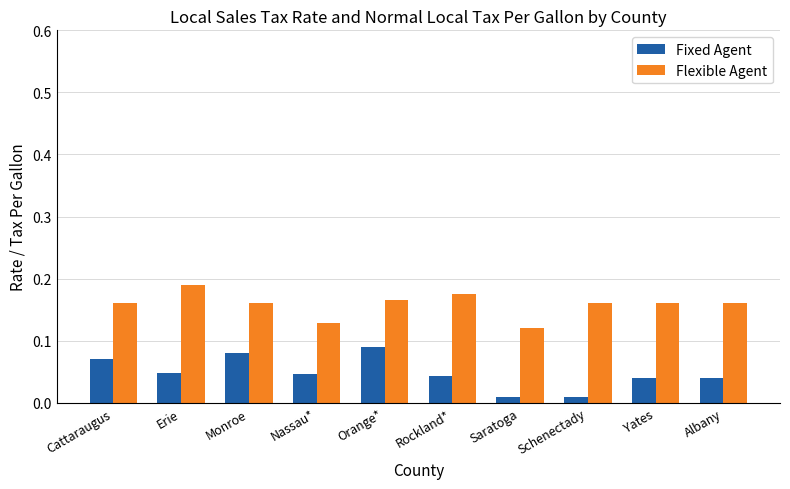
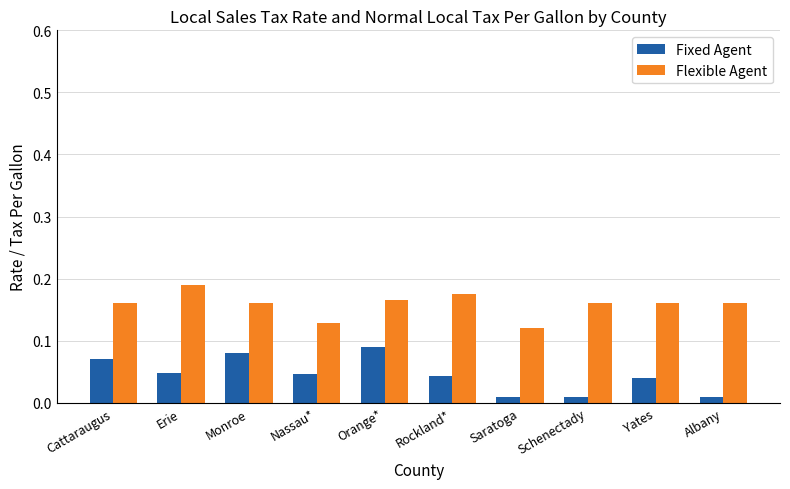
Fixed Agent, Albany: 0.04 -> 0.01
